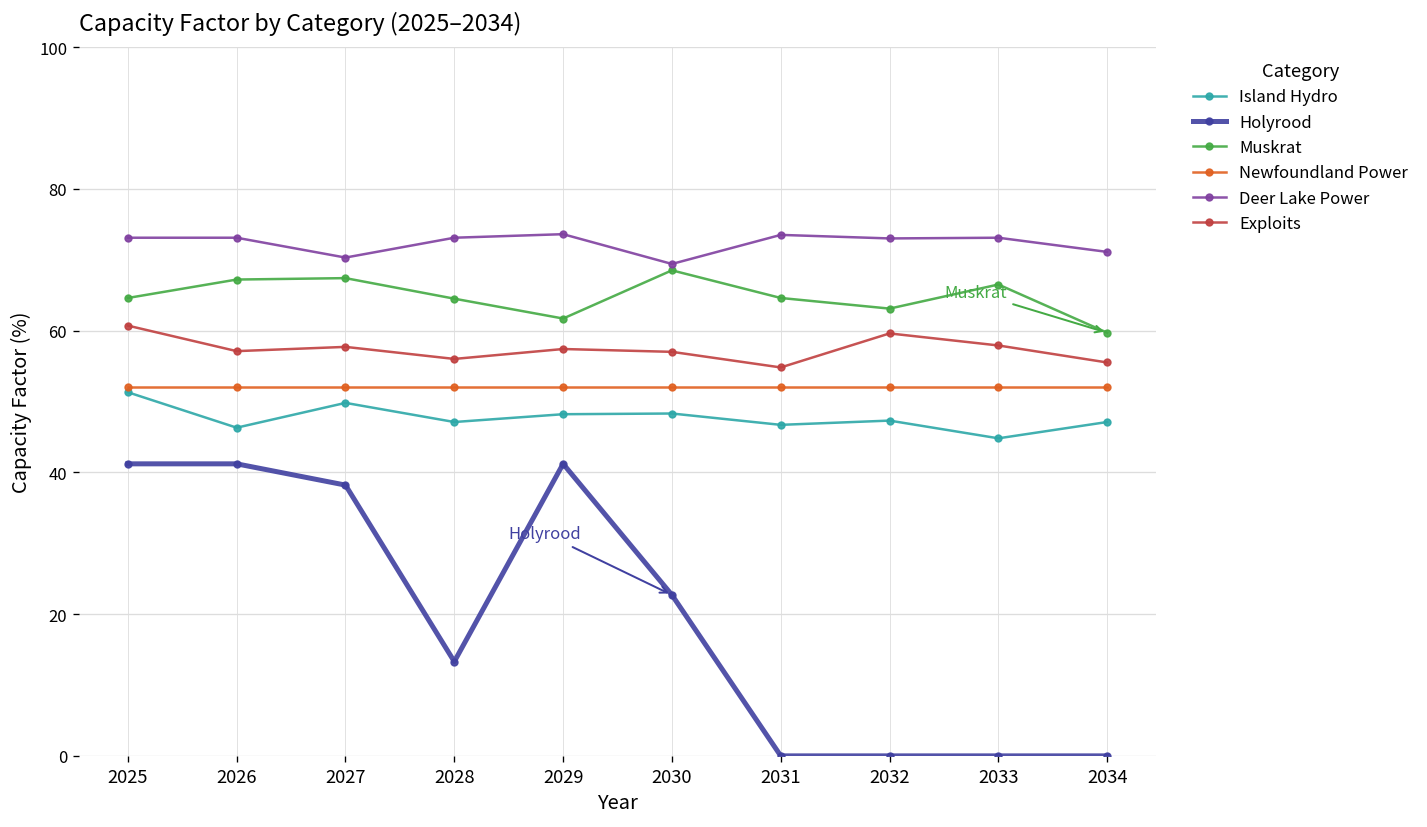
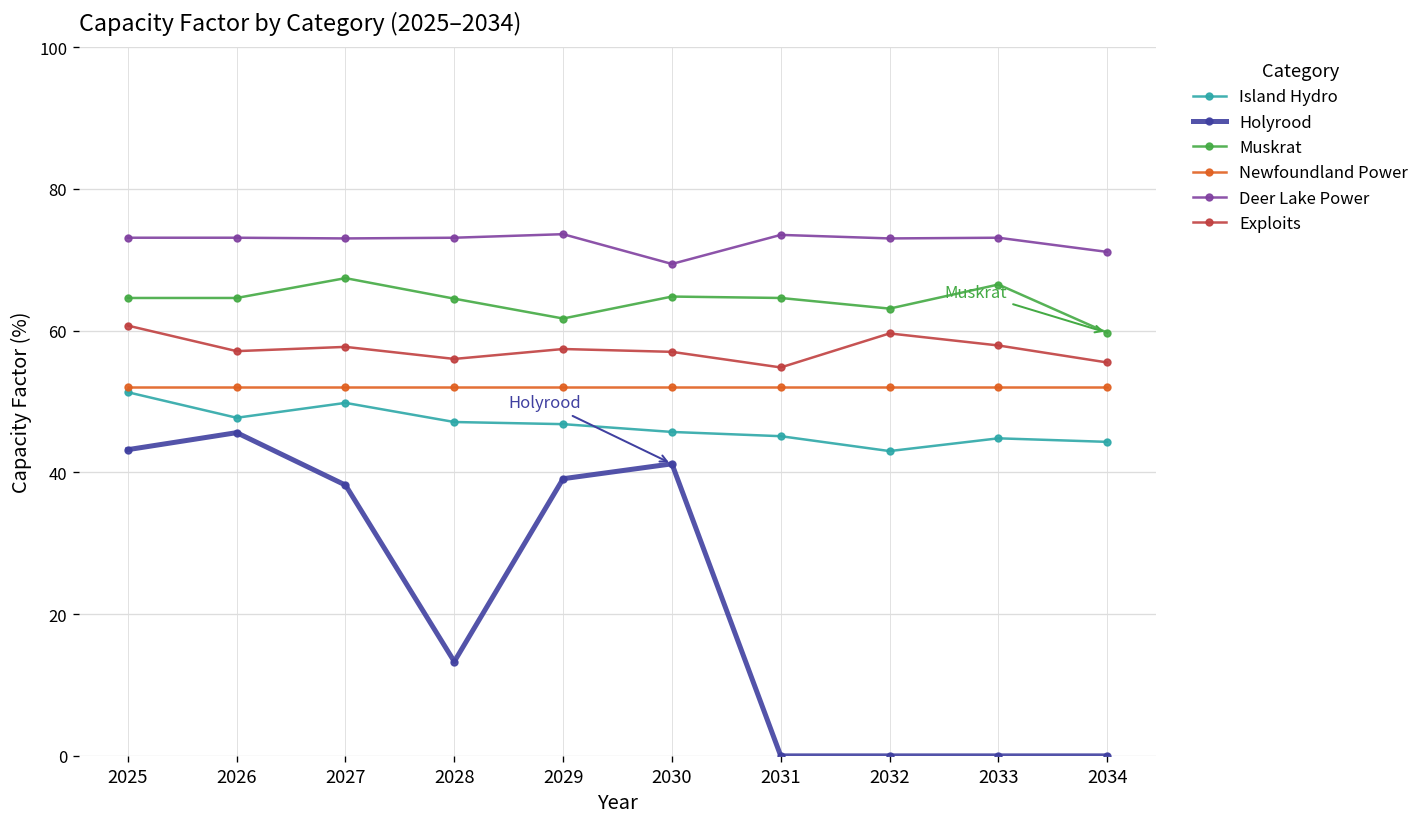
Holyrood, 2025: 41 -> 43
Island Hydro, 2026: 46 -> 48
Holyrood, 2026: 41 -> 46
Muskrat, 2026: 67 -> 65
Deer Lake Power, 2027: 70 -> 73
Island Hydro, 2029: 48 -> 47
Holyrood, 2029: 41 -> 39
Island Hydro, 2030: 48 -> 46
Holyrood, 2030: 23 -> 41
Muskrat, 2030: 69 -> 65
Island Hydro, 2031: 47 -> 45
Island Hydro, 2032: 47 -> 43
Island Hydro, 2034: 47 -> 44
